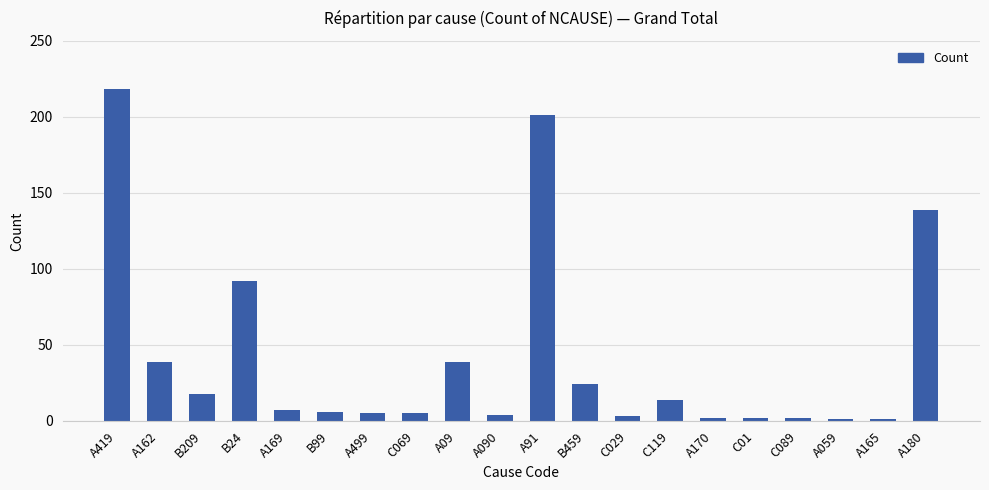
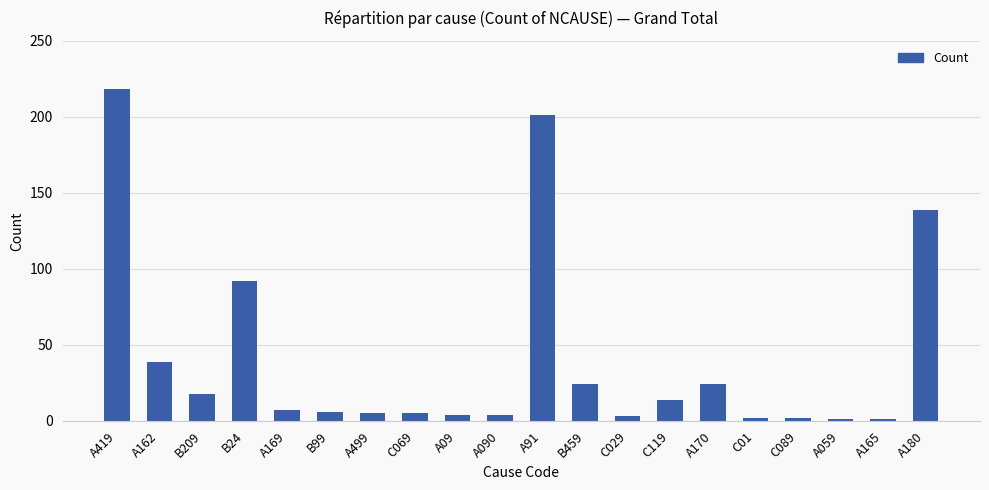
A09: 39 -> 4
A170: 2 -> 24
